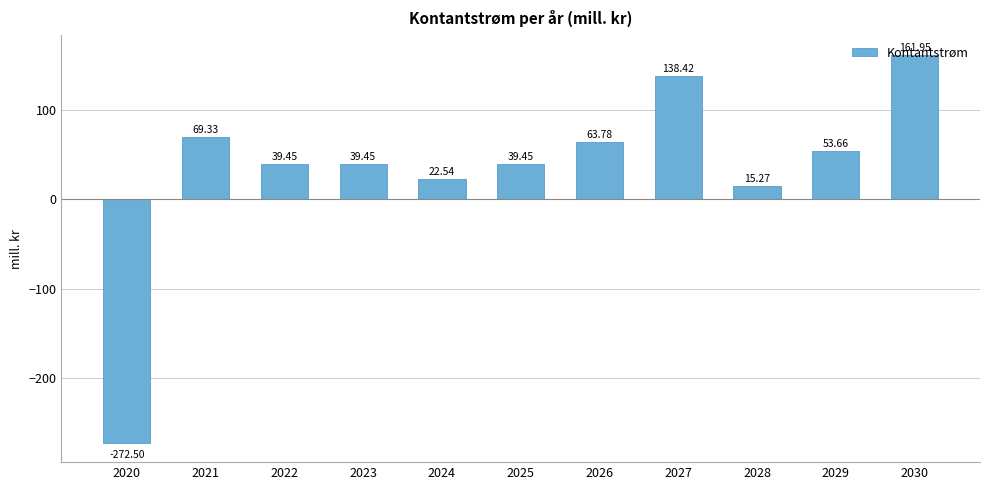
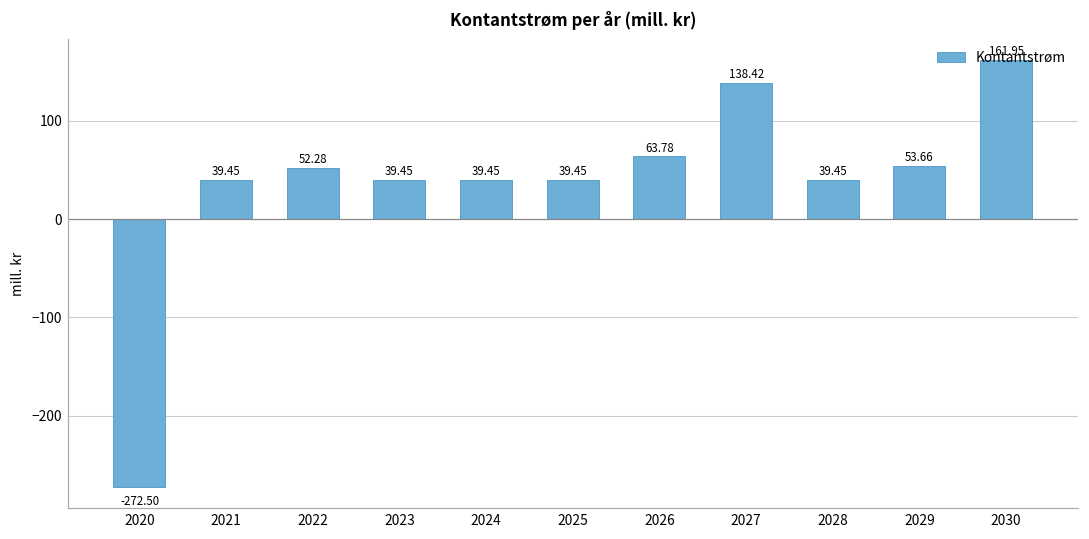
2021: 69.33 -> 39.45
2022: 39.45 -> 52.28
2024: 22.54 -> 39.45
2028: 15.27 -> 39.45
